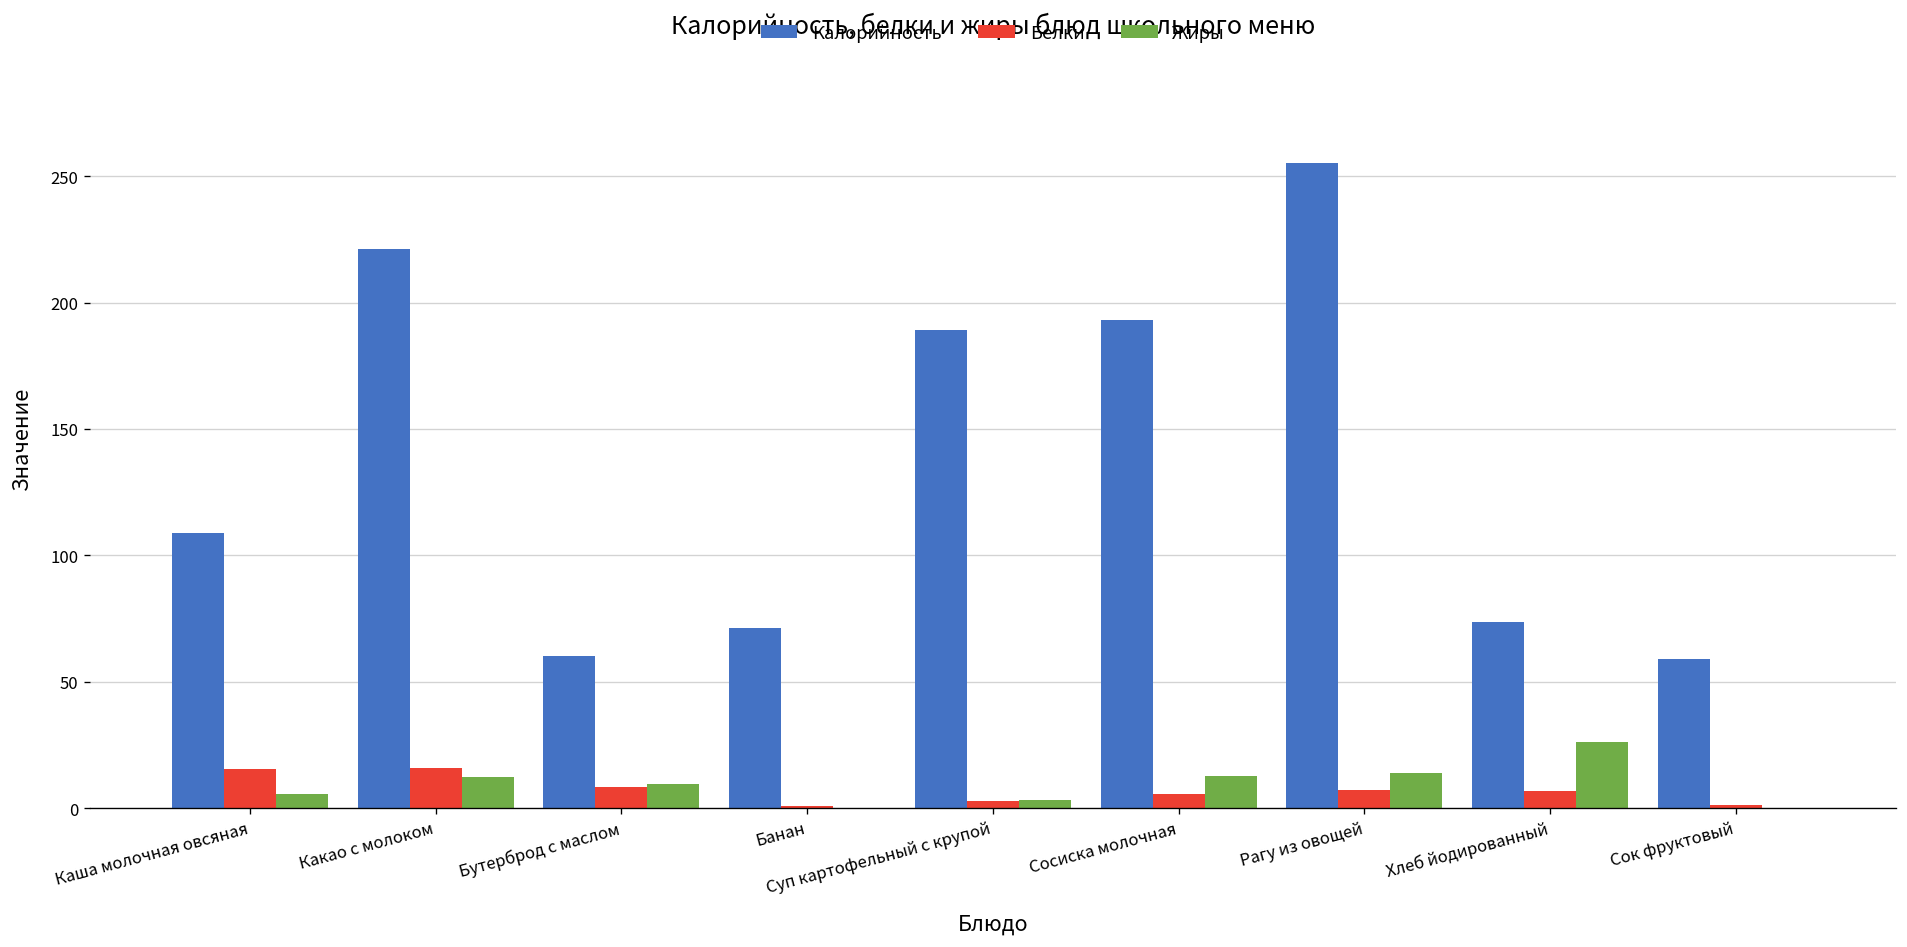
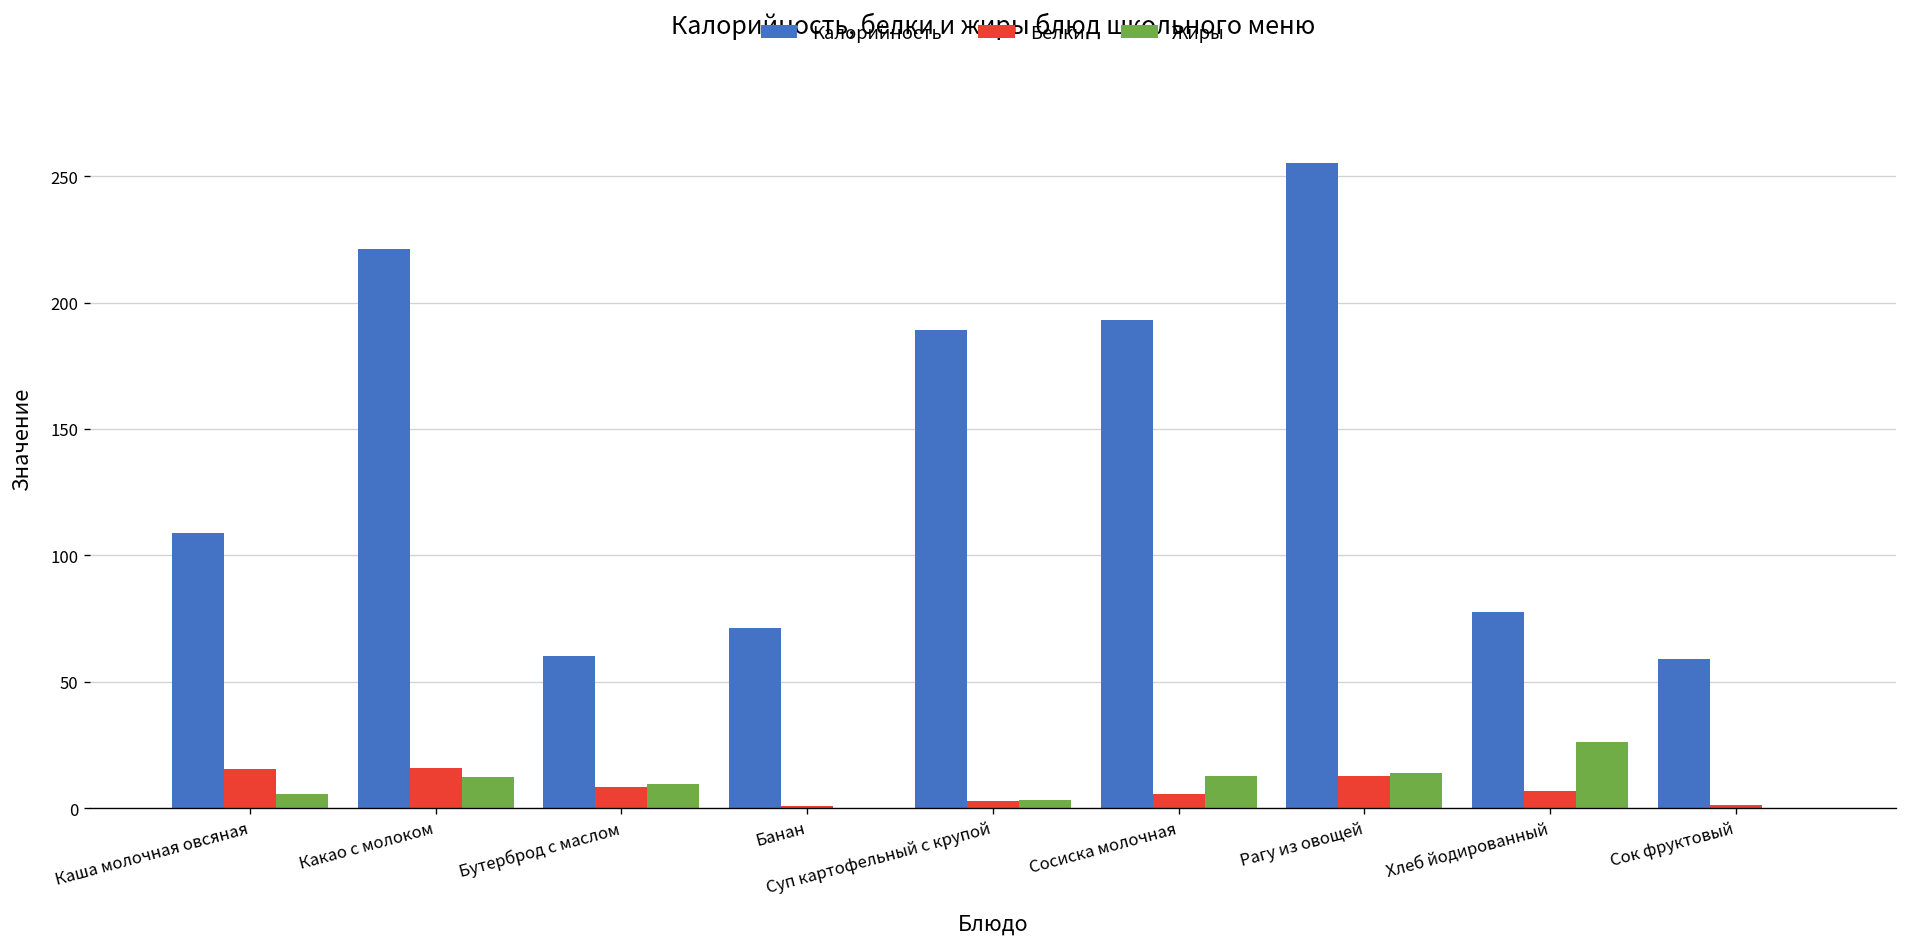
Белки, Рагу из овощей: 7 -> 13
Калорийность, Хлеб йодированный: 74 -> 78
